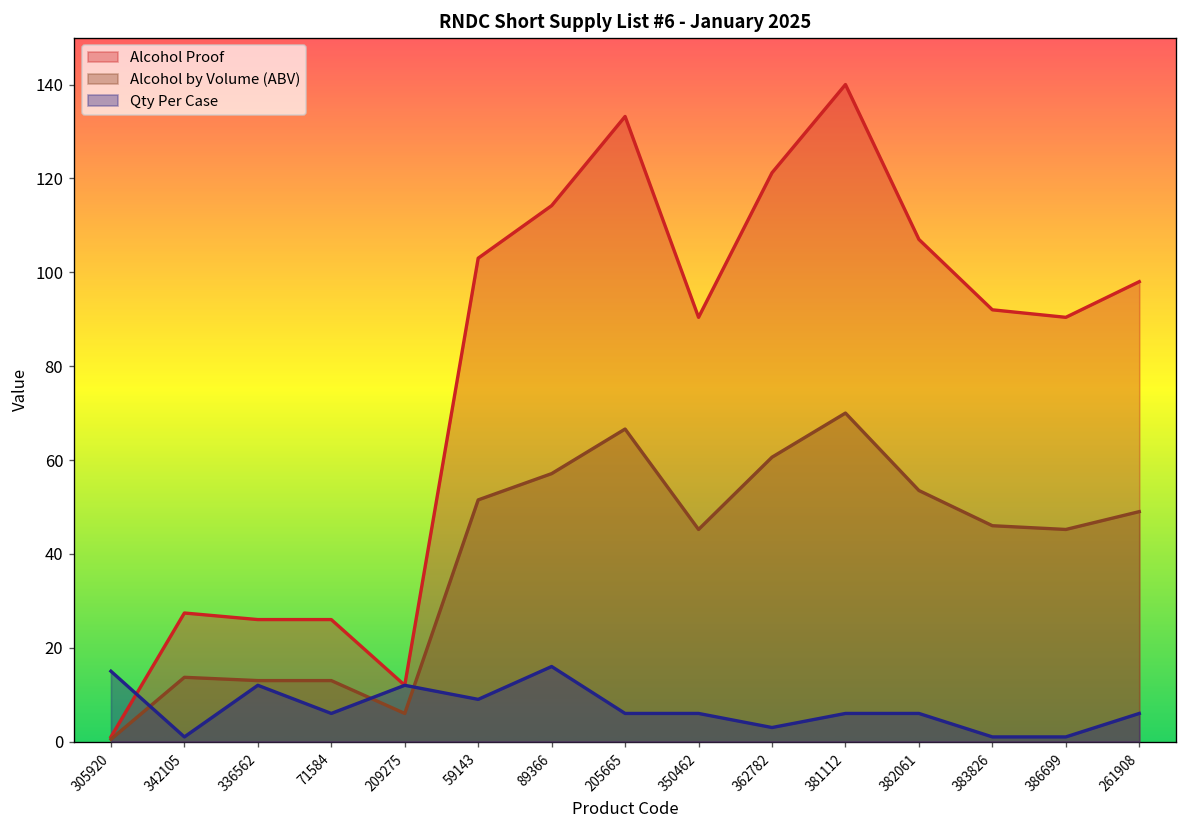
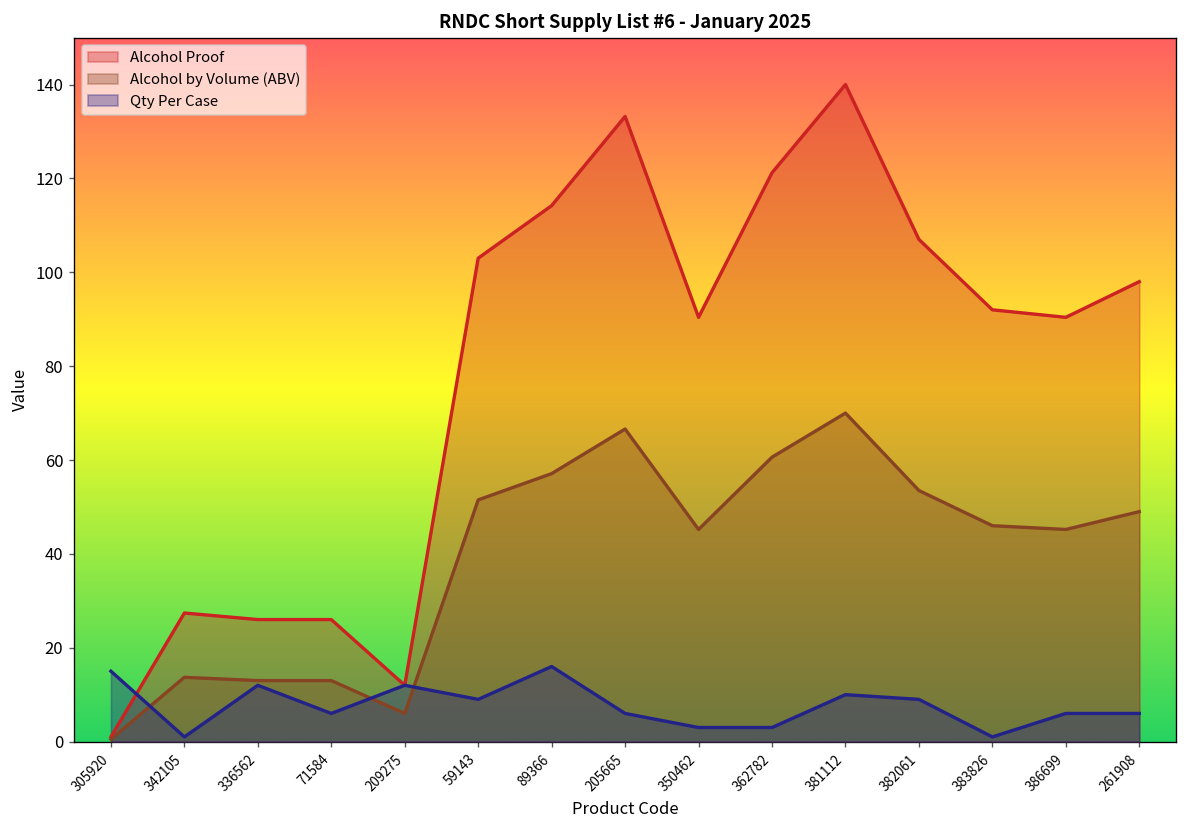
Qty Per Case, 350462: 6 -> 3
Qty Per Case, 381112: 6 -> 10
Qty Per Case, 382061: 6 -> 9
Qty Per Case, 386699: 1 -> 6
